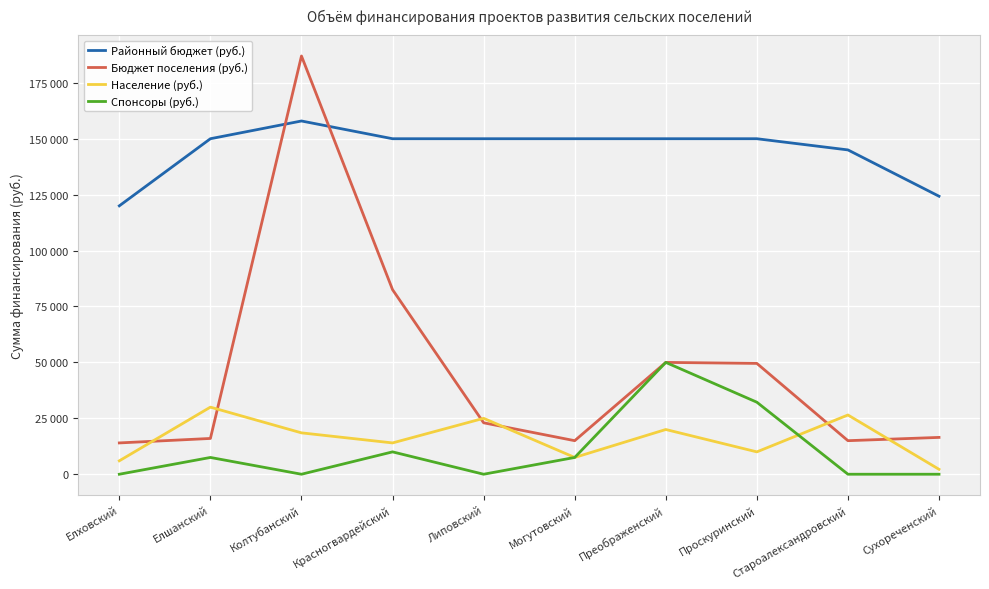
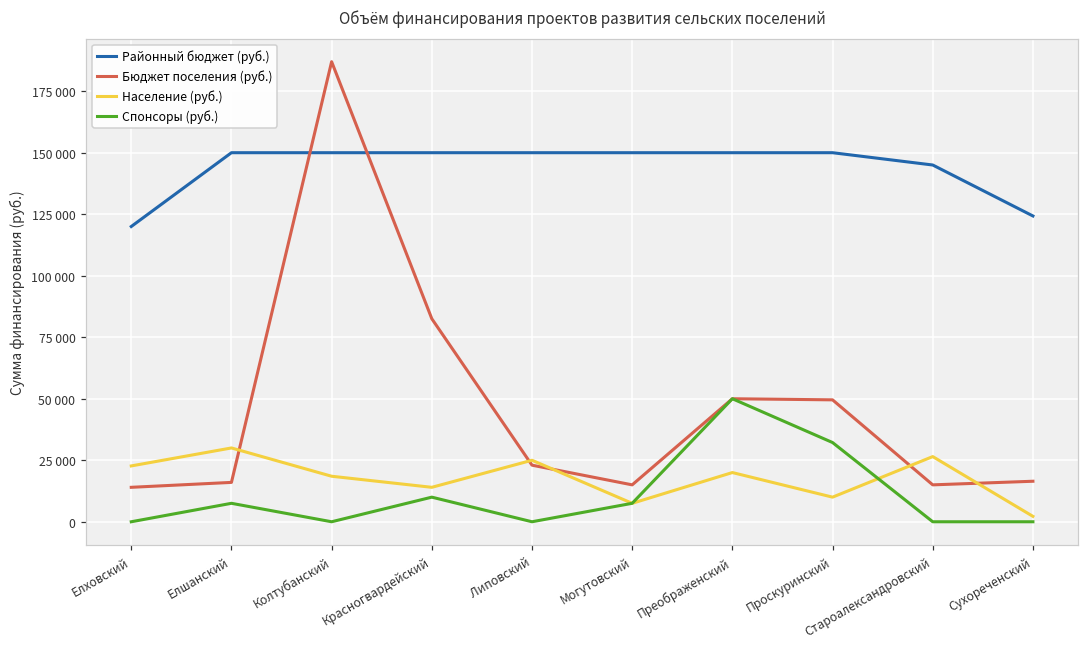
Население (руб.), Елховский: 6000 -> 23000
Районный бюджет (руб.), Колтубанский: 158000 -> 150000
